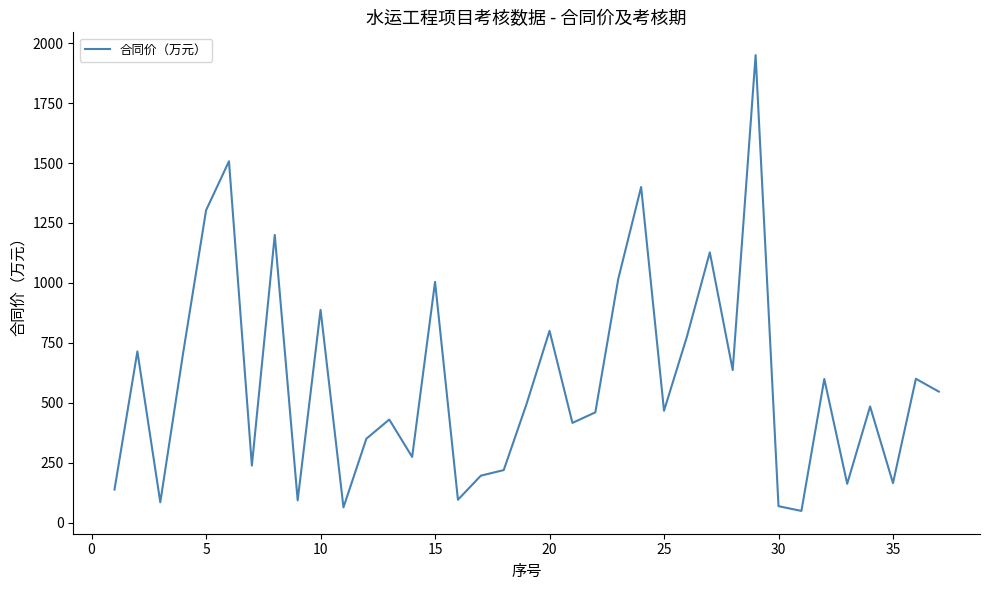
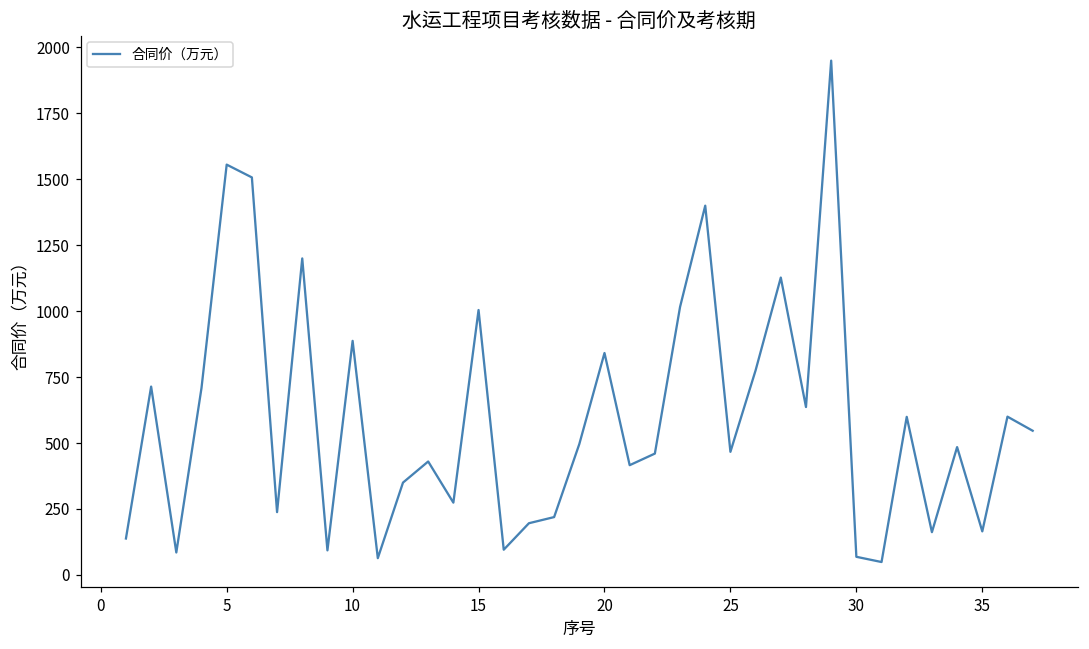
5: 1300 -> 1560
20: 800 -> 840
